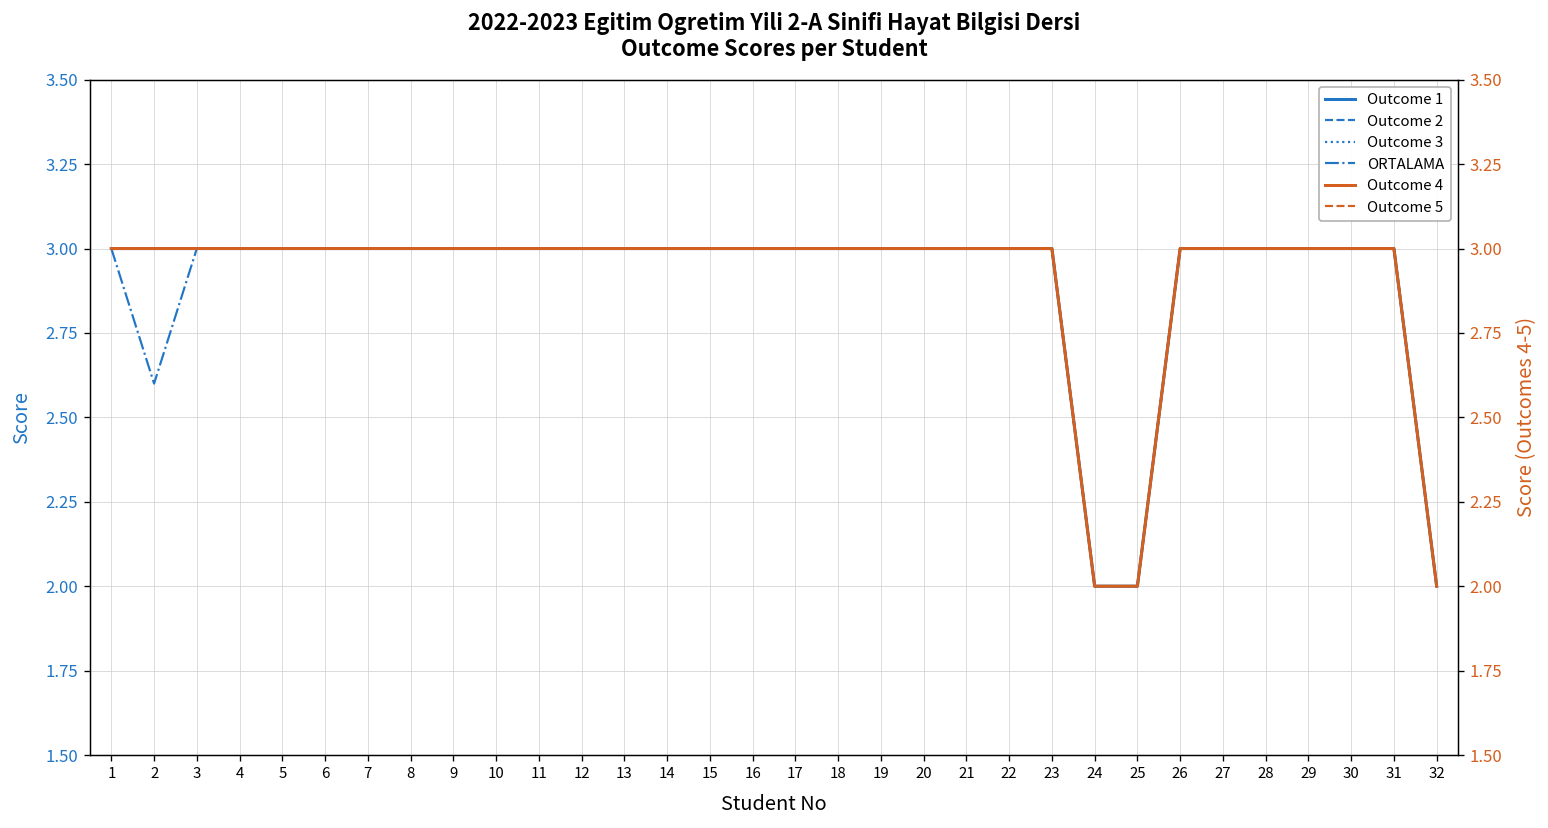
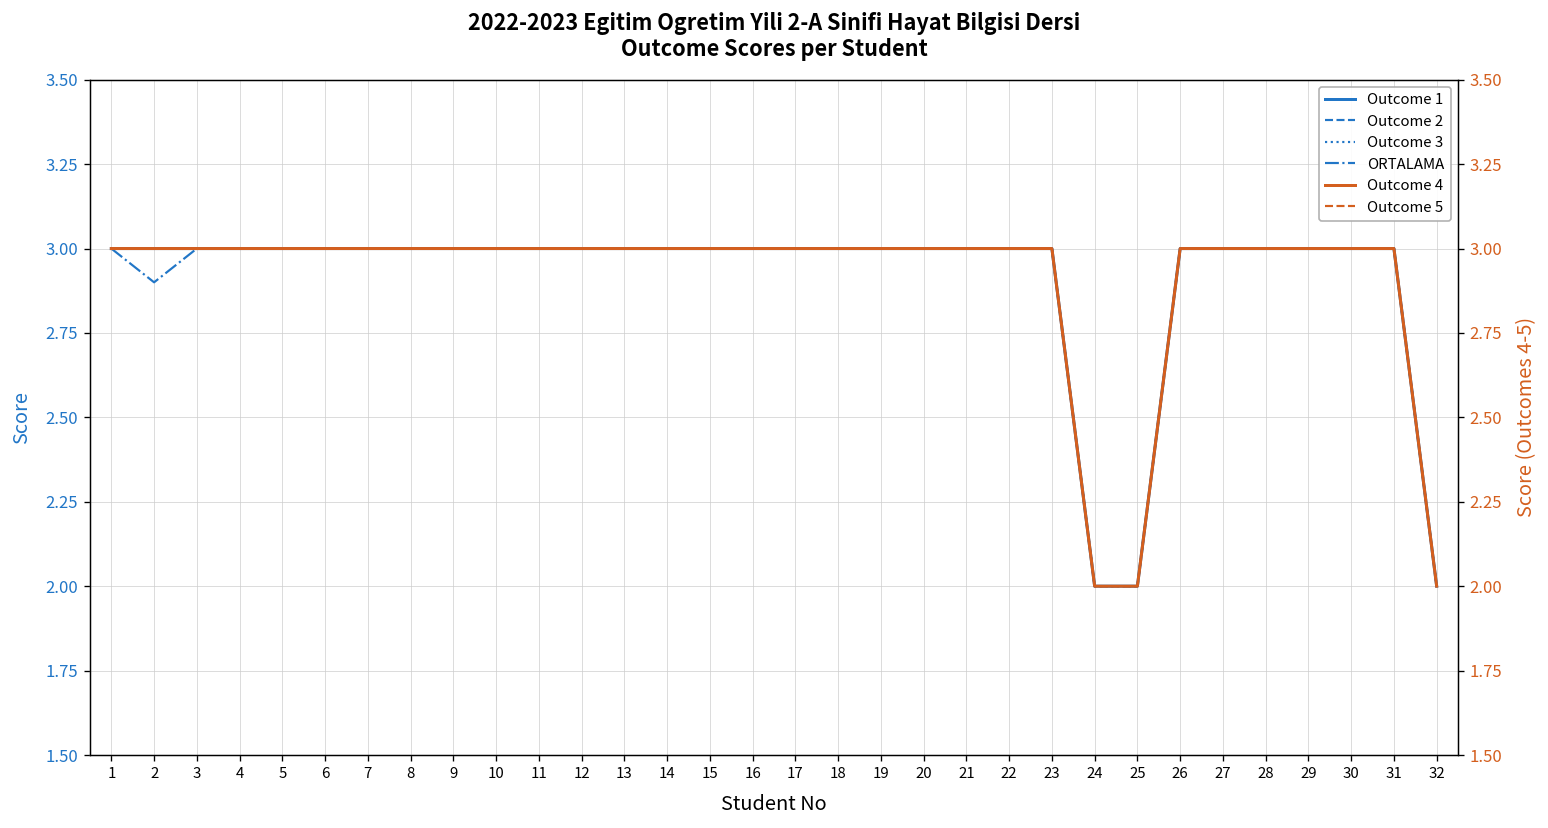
ORTALAMA, 2: 2.6 -> 2.9
